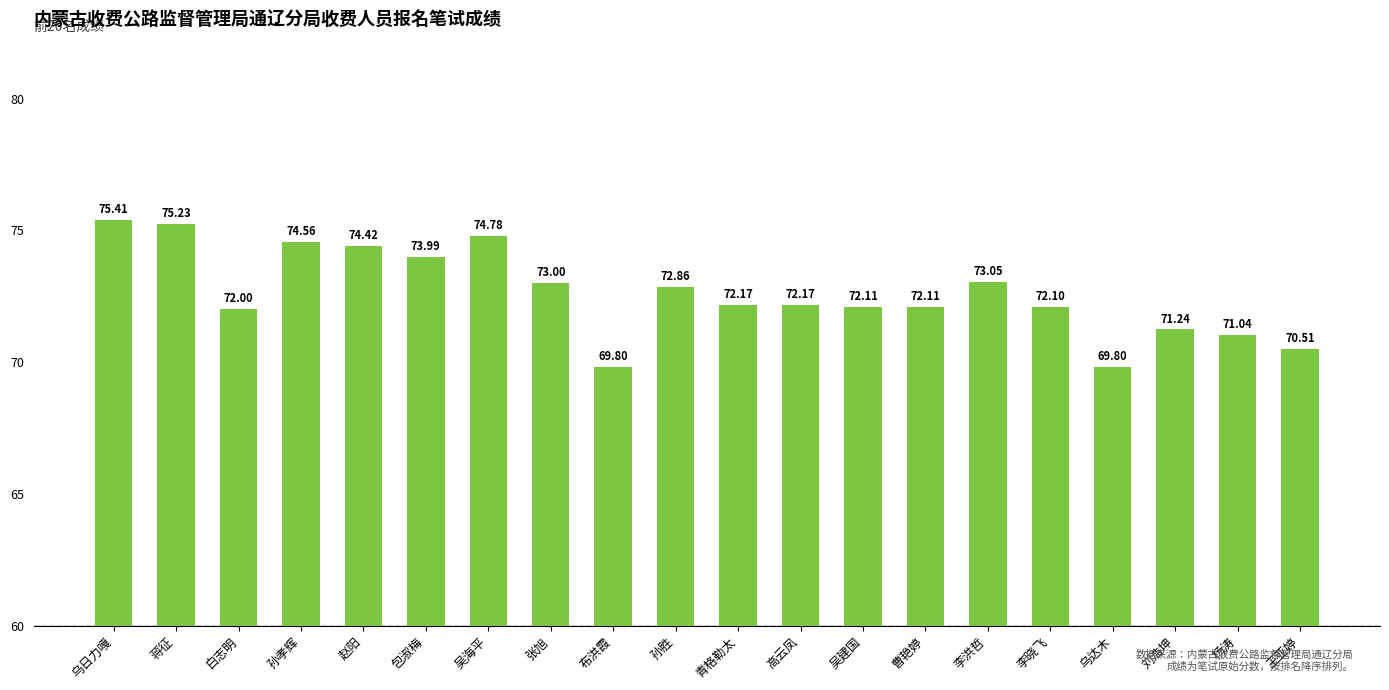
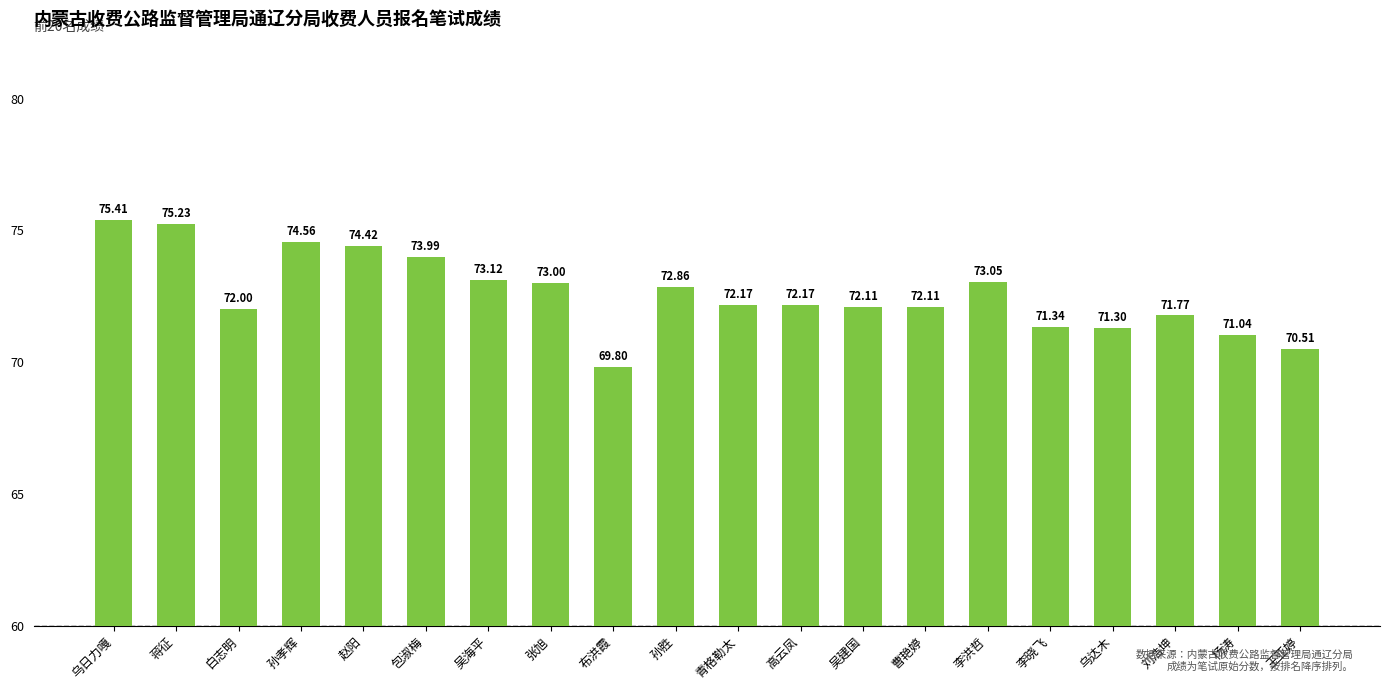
吴海平: 74.78 -> 73.12
李晓飞: 72.10 -> 71.34
乌达木: 69.80 -> 71.30
刘浩坤: 71.24 -> 71.77
